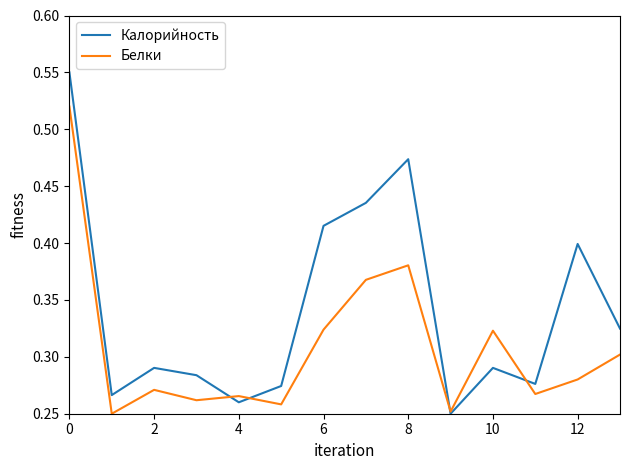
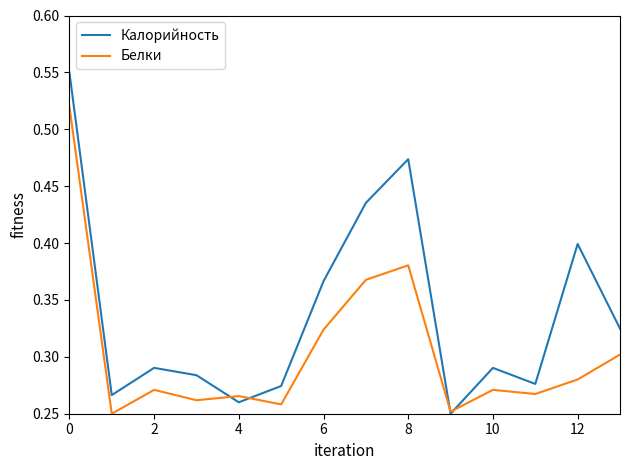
Калорийность, 6: 0.415 -> 0.366
Белки, 10: 0.323 -> 0.271
